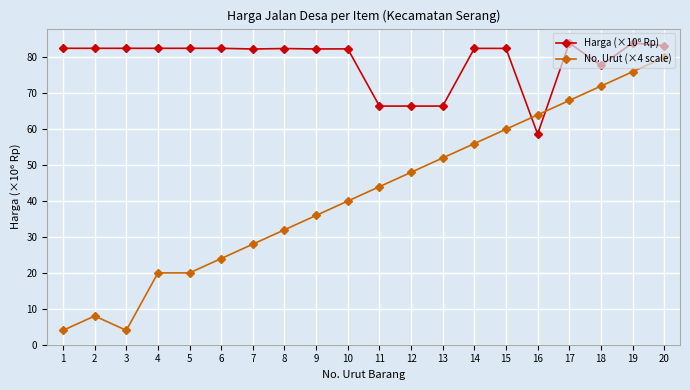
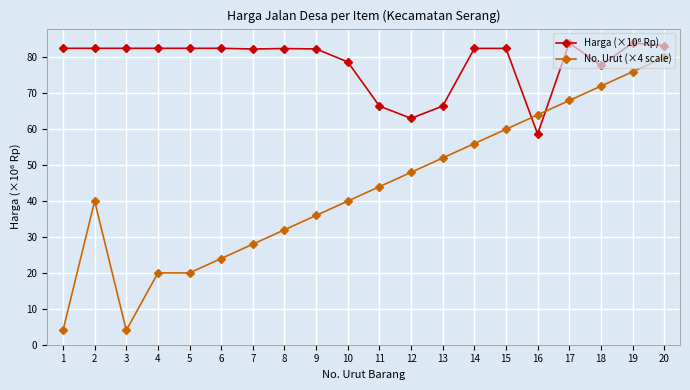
No. Urut (×4 scale), 2: 8 -> 40
Harga (×10⁶ Rp), 10: 82 -> 79
Harga (×10⁶ Rp), 12: 66 -> 63
